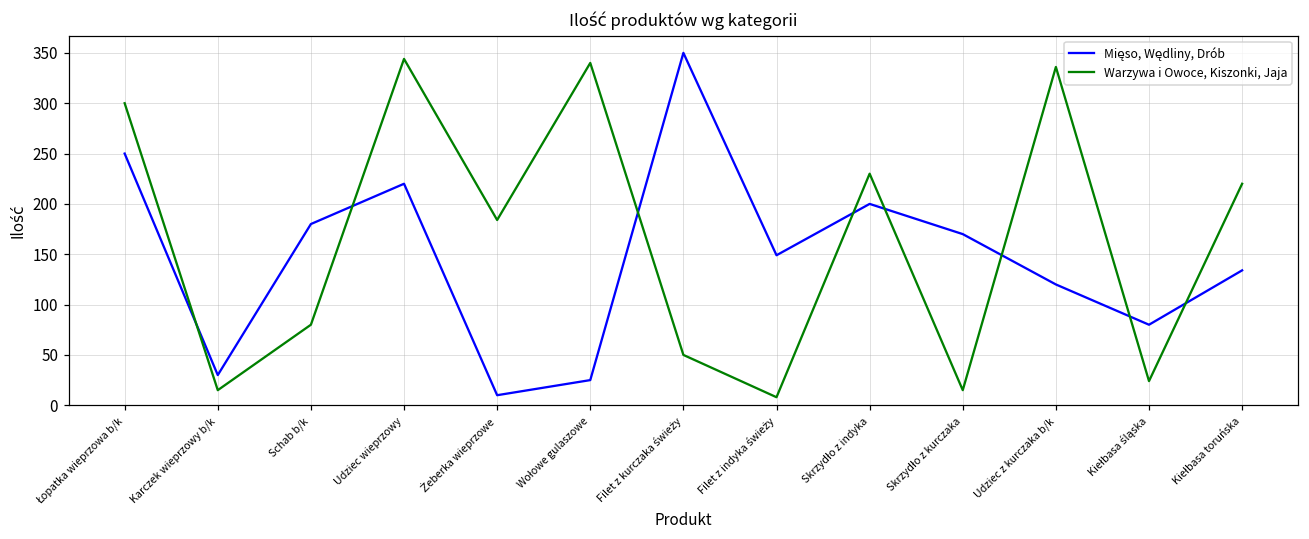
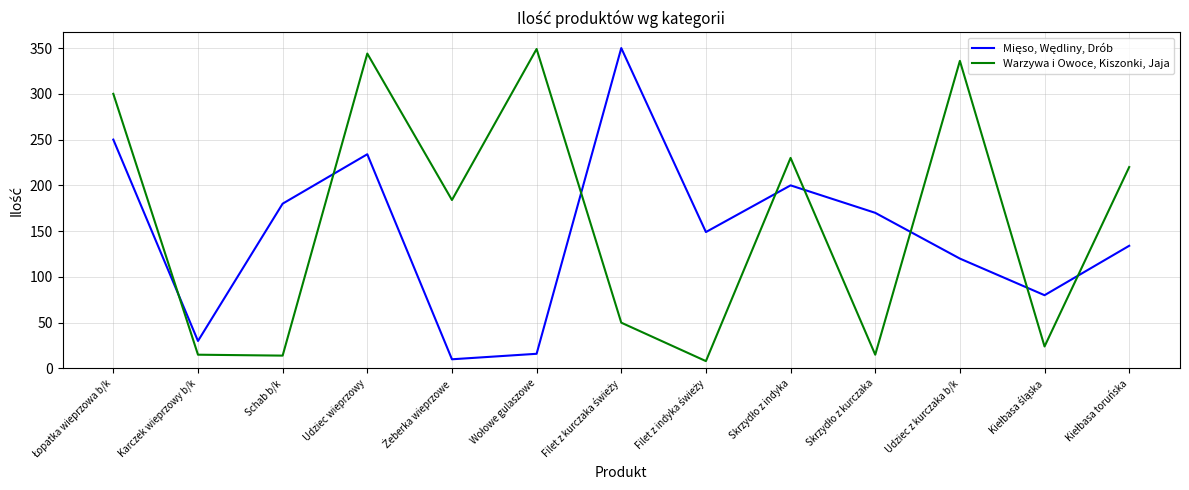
Warzywa i Owoce, Kiszonki, Jaja, Schab b/k: 80 -> 10
Mięso, Wędliny, Drób, Udziec wieprzowy: 220 -> 230
Mięso, Wędliny, Drób, Wołowe gulaszowe: 30 -> 20
Warzywa i Owoce, Kiszonki, Jaja, Wołowe gulaszowe: 340 -> 350
